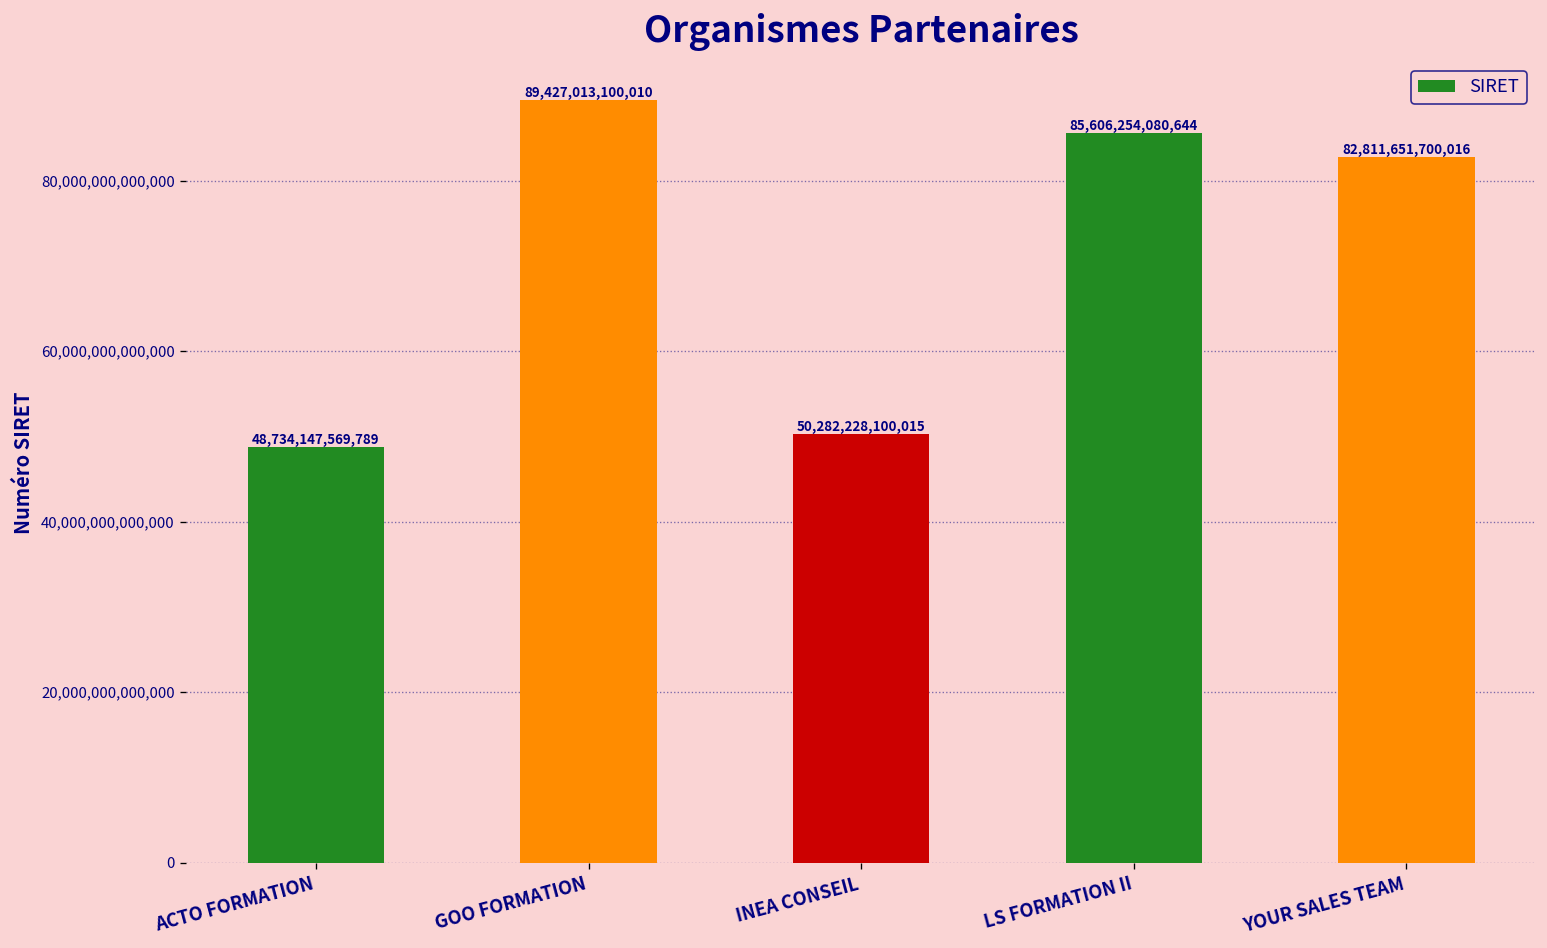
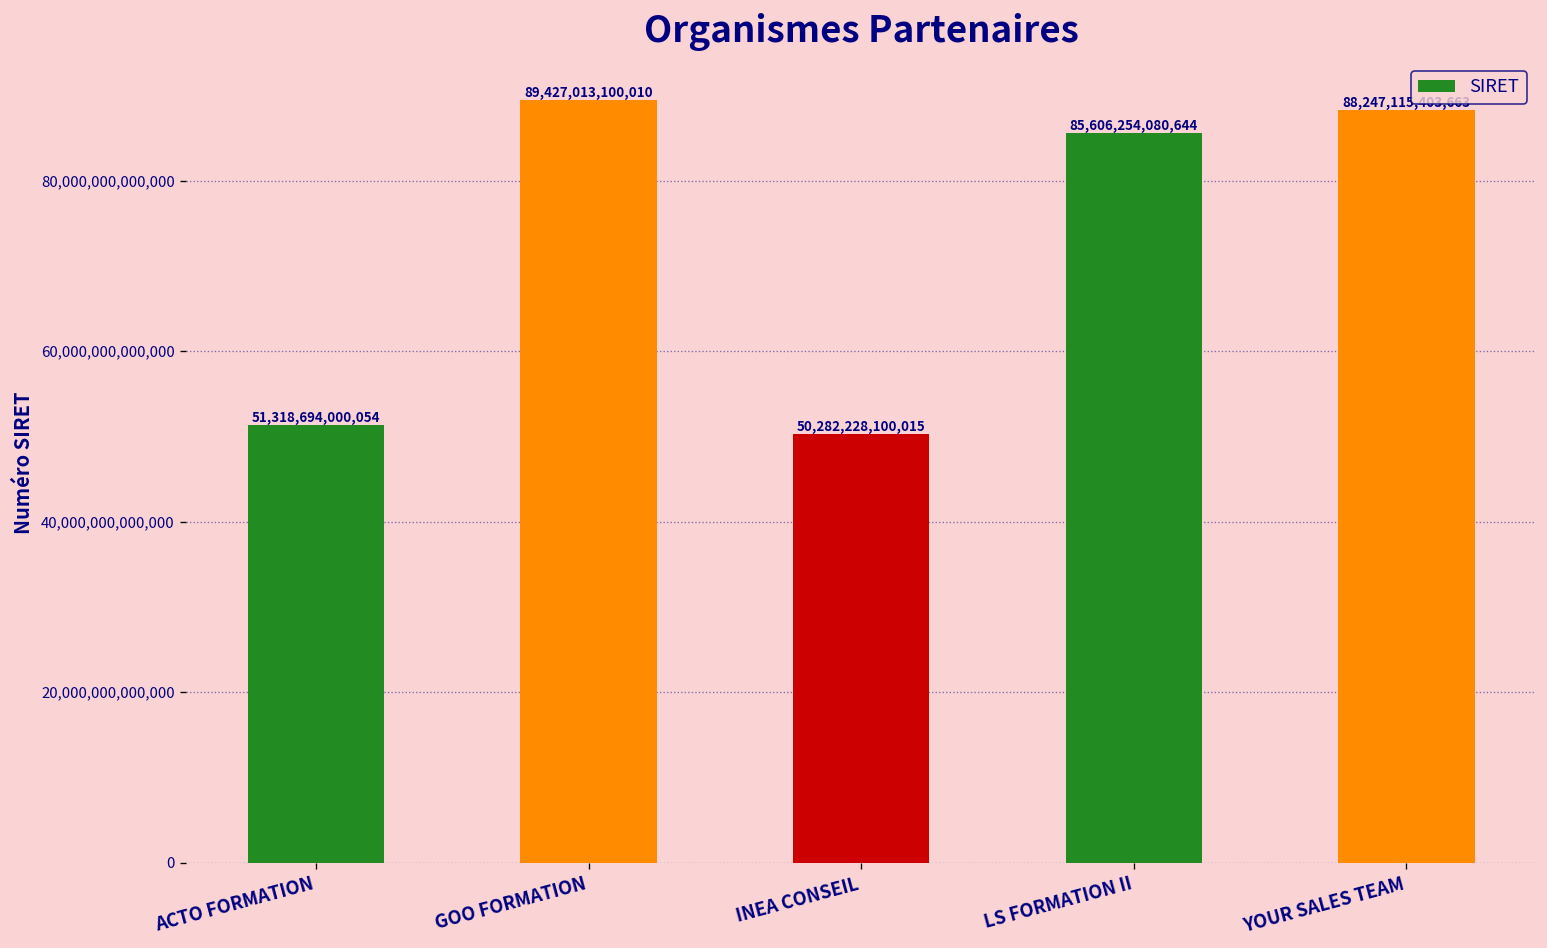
ACTO FORMATION: 48,734,147,569,789 -> 51,318,694,000,054
YOUR SALES TEAM: 82,811,651,700,016 -> 88,247,115,403,663
